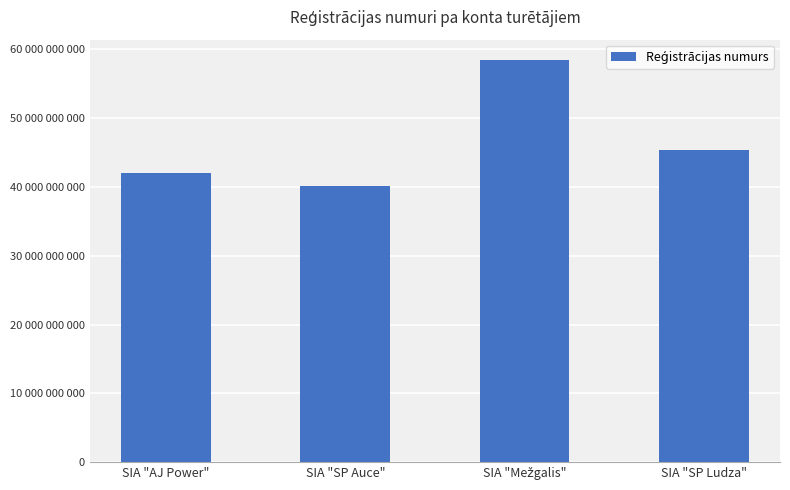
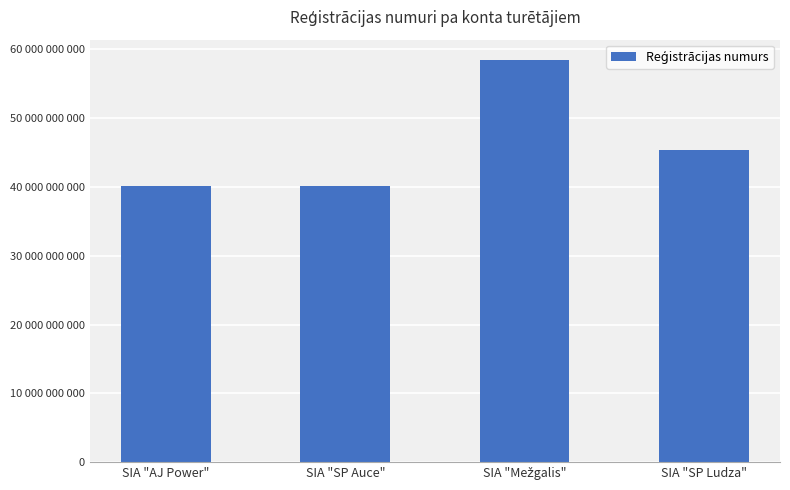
SIA "AJ Power": 42000000000 -> 40000000000
